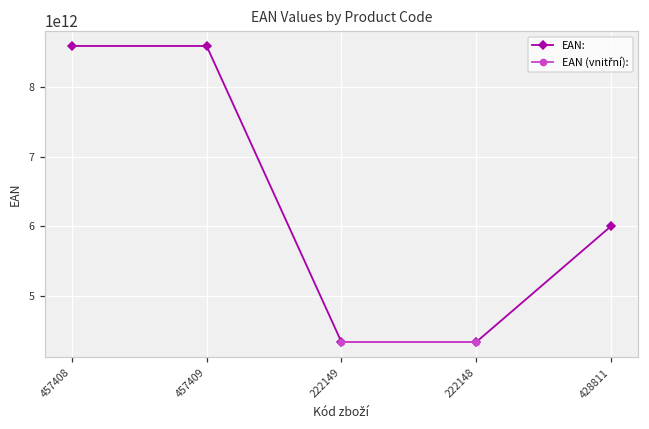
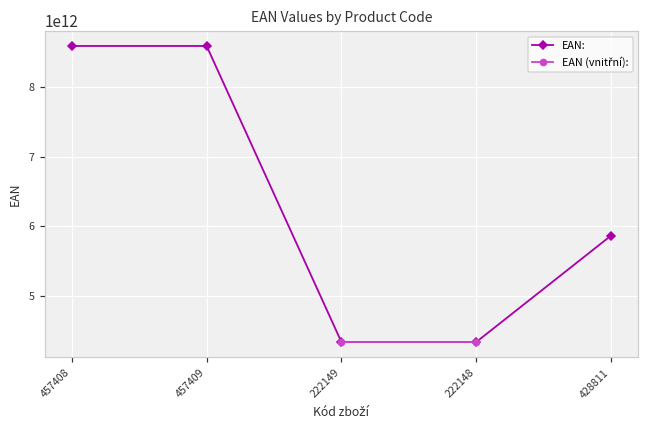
EAN:, 428811: 6000000000000 -> 5900000000000
